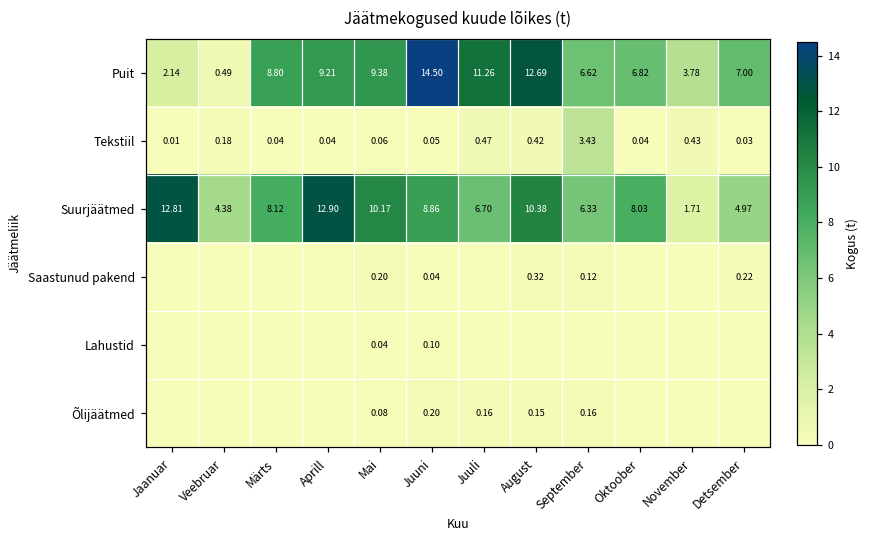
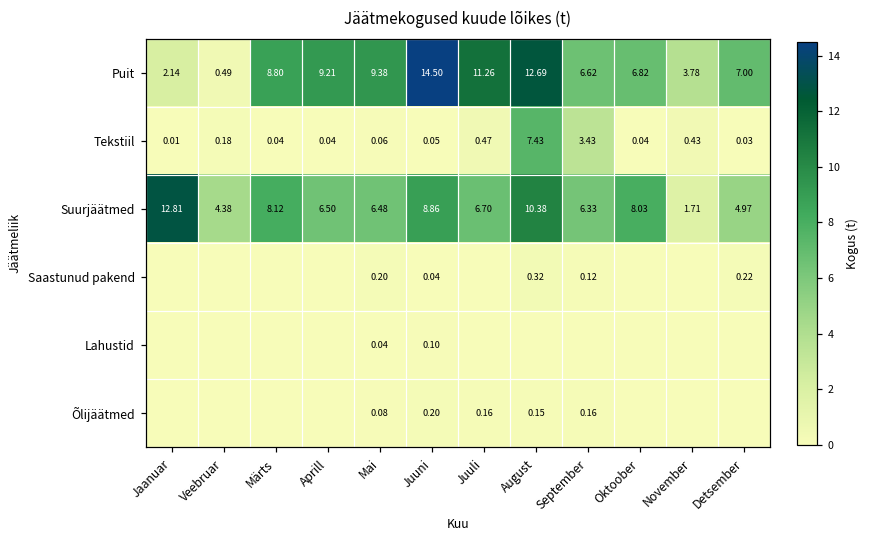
Tekstiil, August: 0.42 -> 7.43
Suurjäätmed, Aprill: 12.90 -> 6.50
Suurjäätmed, Mai: 10.17 -> 6.48
